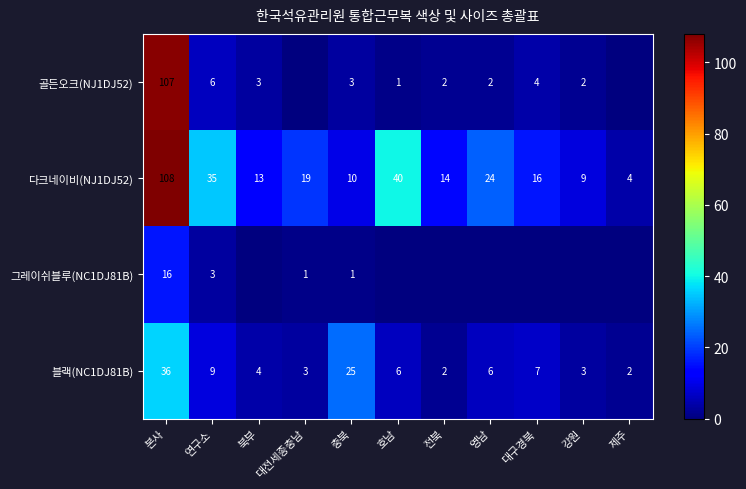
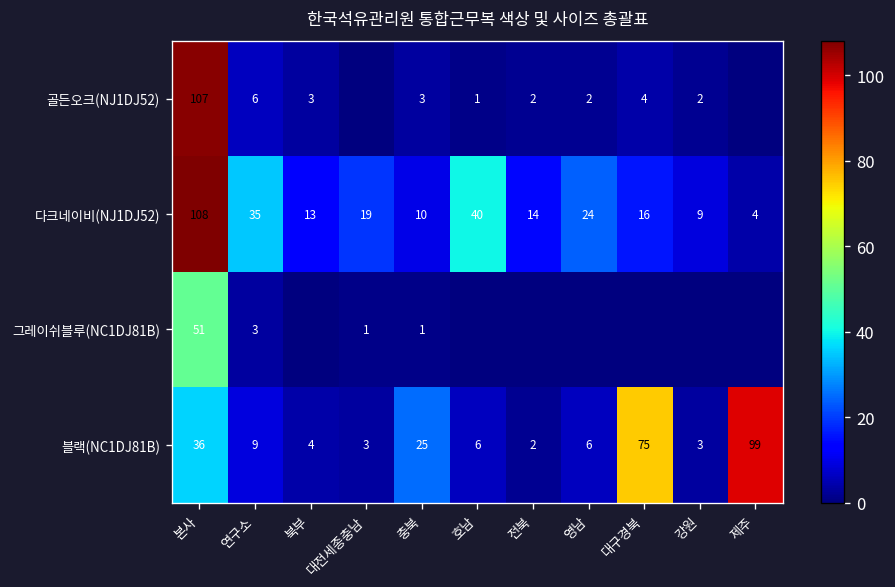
그레이쉬블루(NC1DJ81B), 본사: 16 -> 51
블랙(NC1DJ81B), 대구경북: 7 -> 75
블랙(NC1DJ81B), 제주: 2 -> 99
